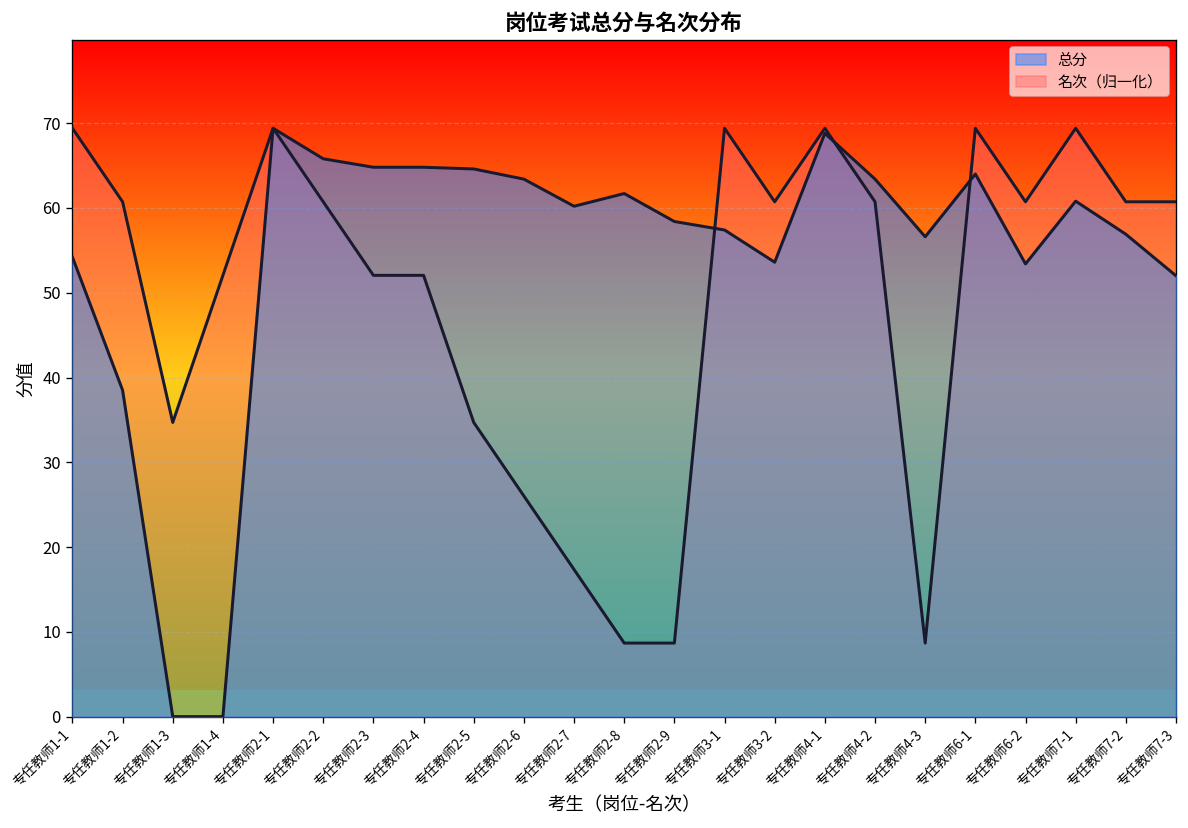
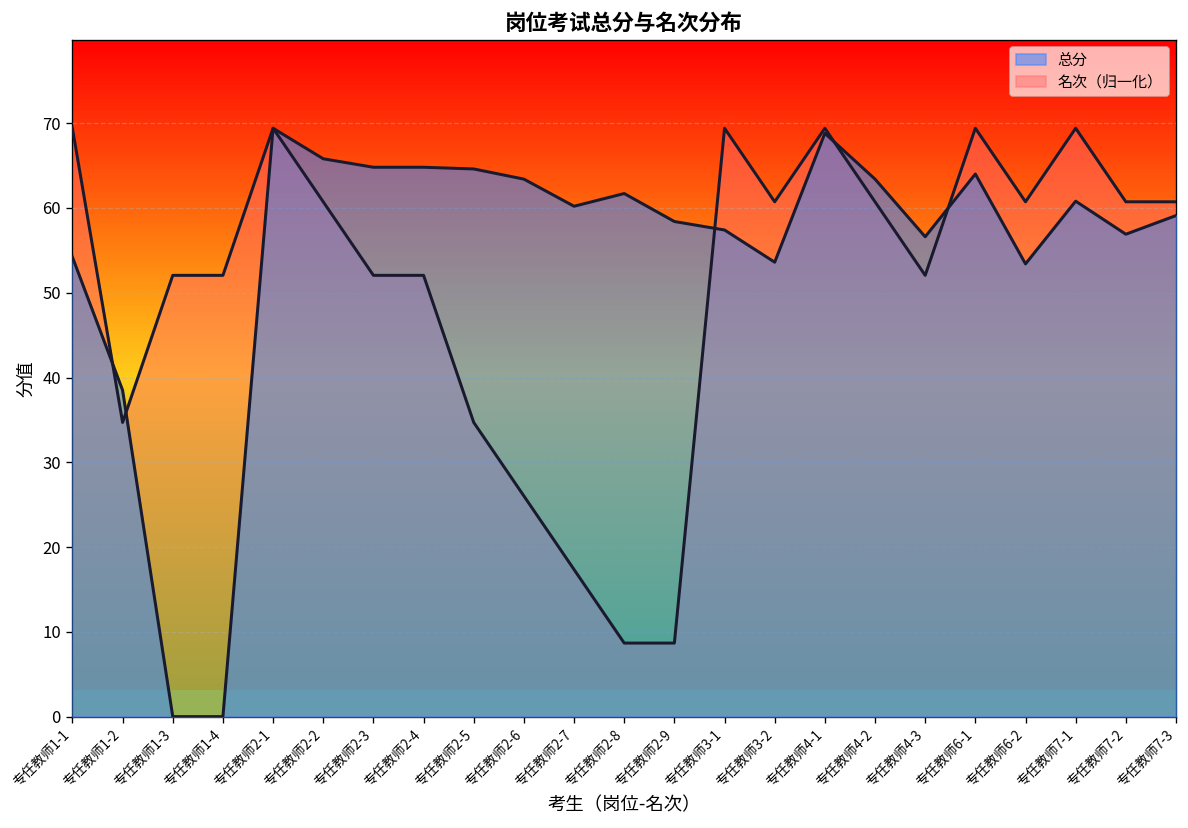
名次（归一化）, 专任教师1-2: 61 -> 35
名次（归一化）, 专任教师1-3: 35 -> 52
名次（归一化）, 专任教师4-3: 9 -> 52
总分, 专任教师7-3: 52 -> 59
